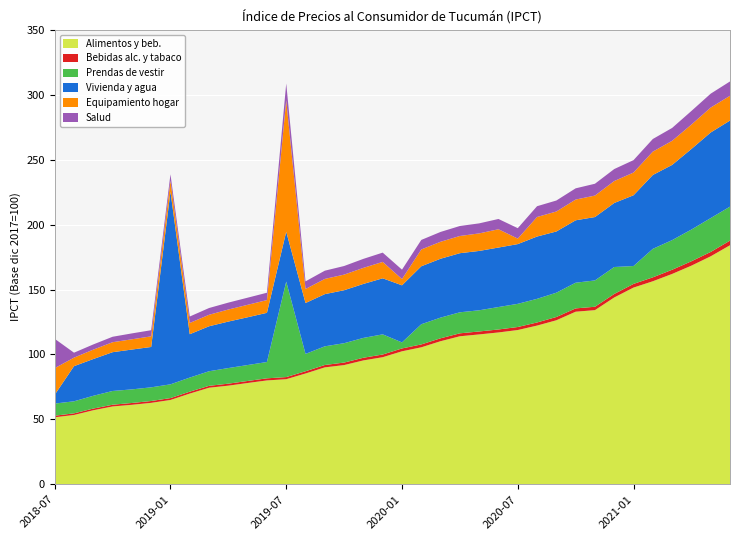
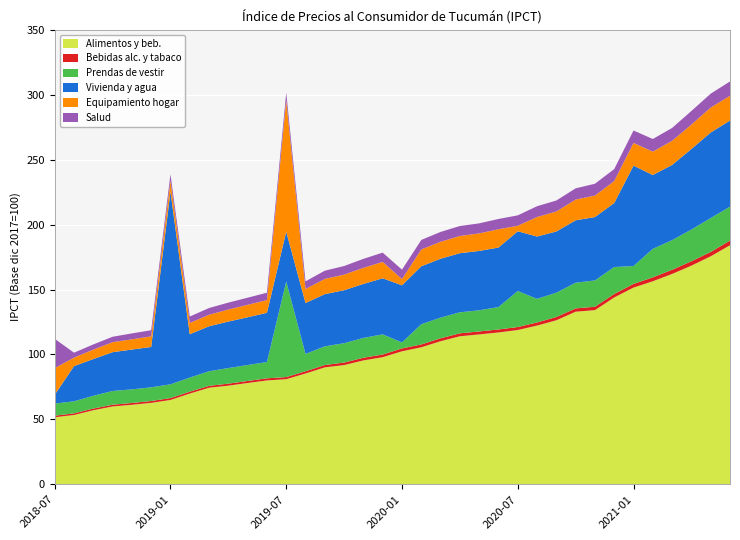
Salud, 2019-07: 13 -> 6
Prendas de vestir, 2020-07: 18 -> 28
Vivienda y agua, 2021-01: 54 -> 77
